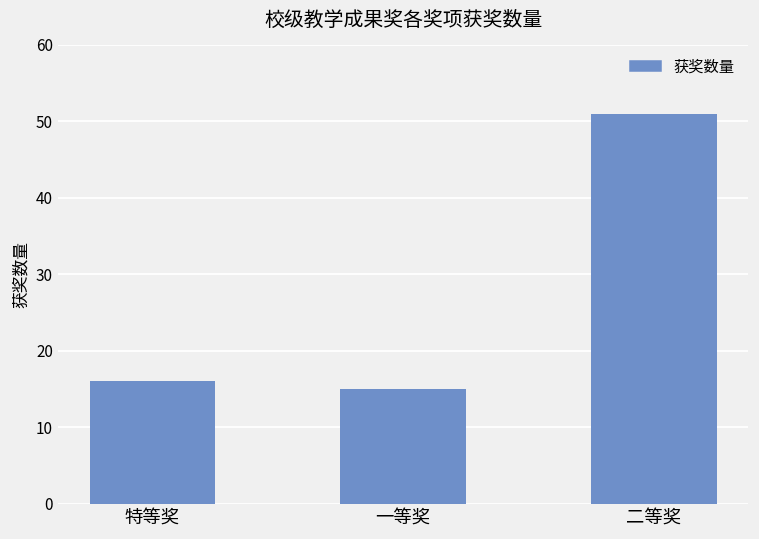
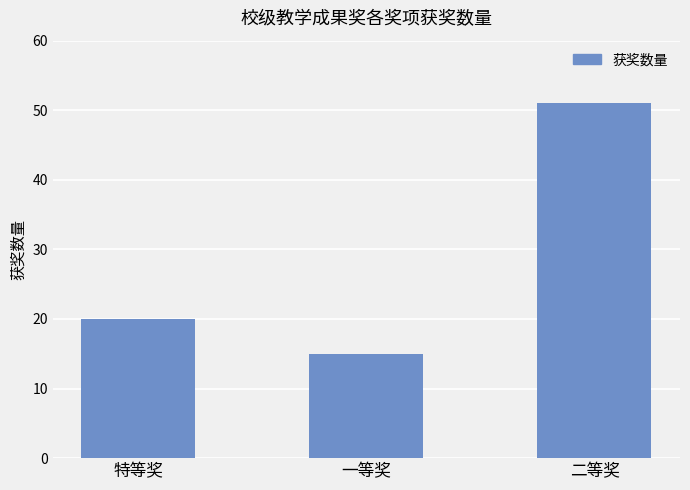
特等奖: 16 -> 20
